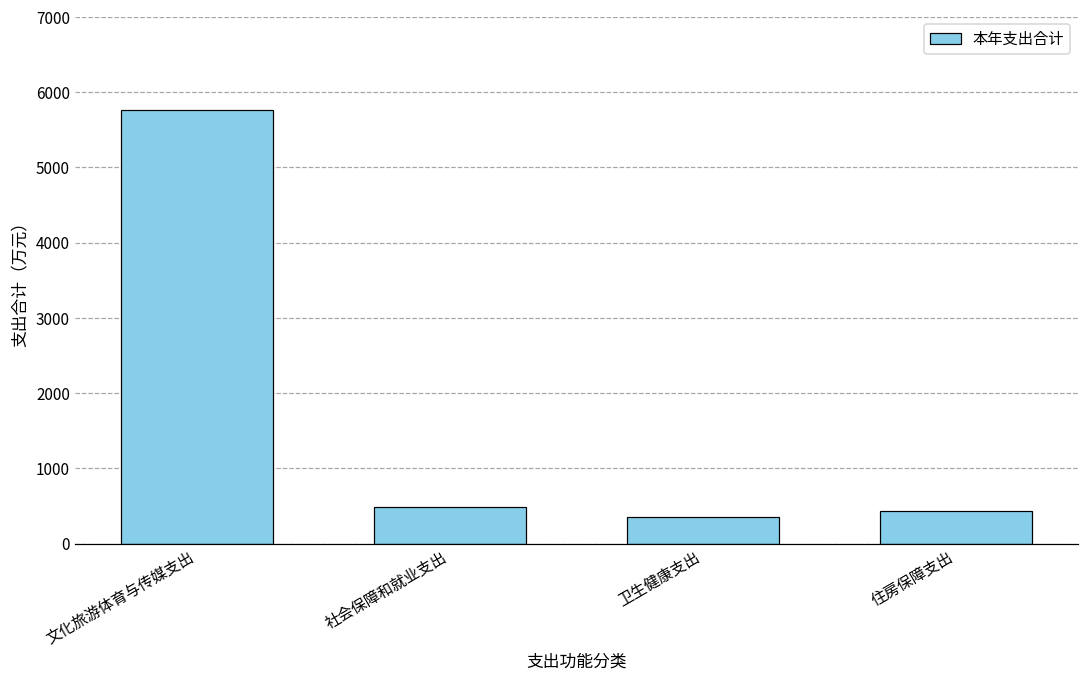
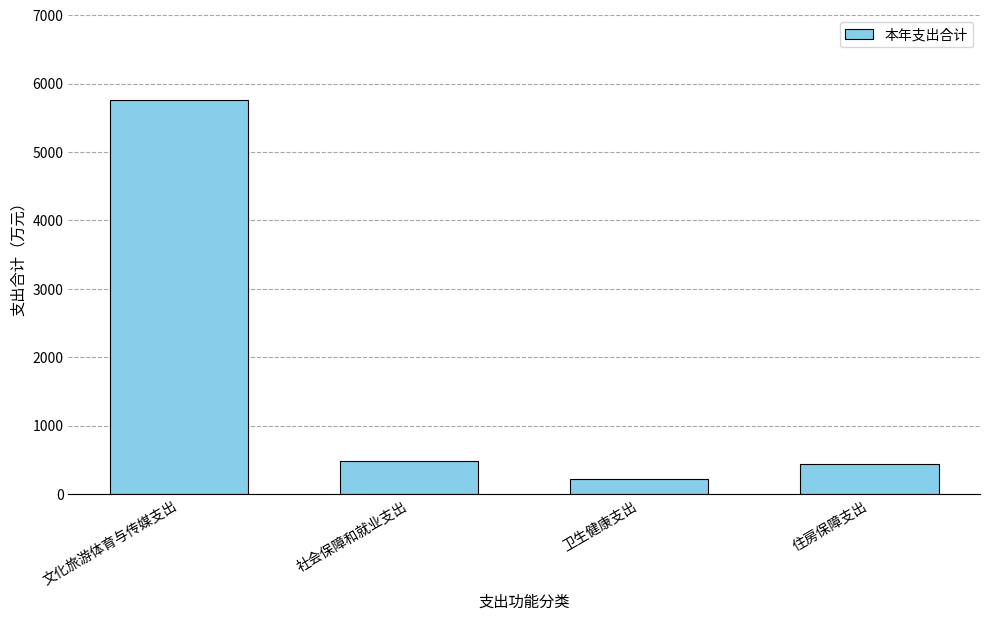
卫生健康支出: 400 -> 200
